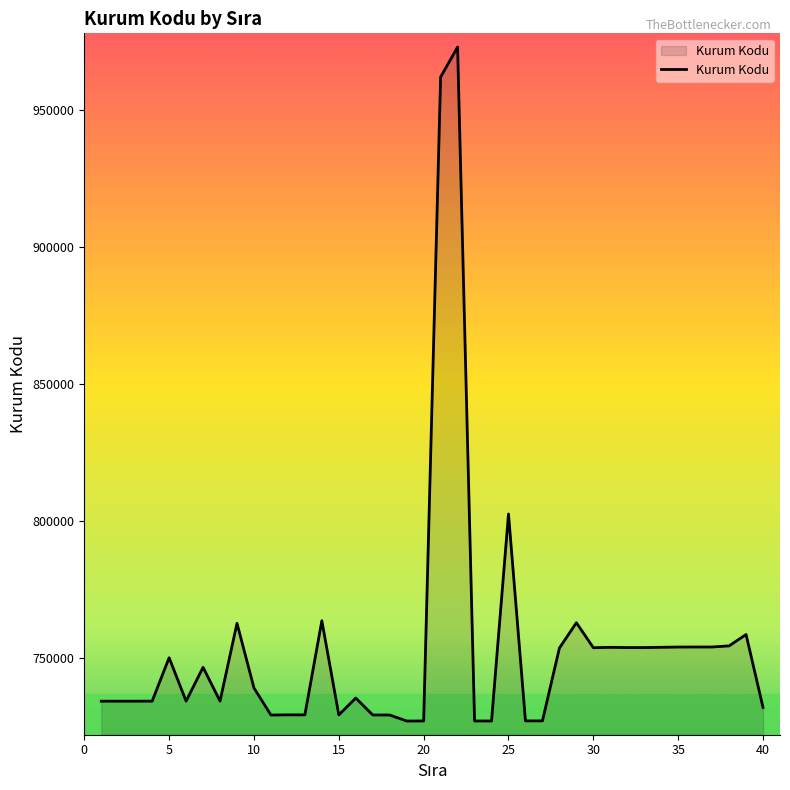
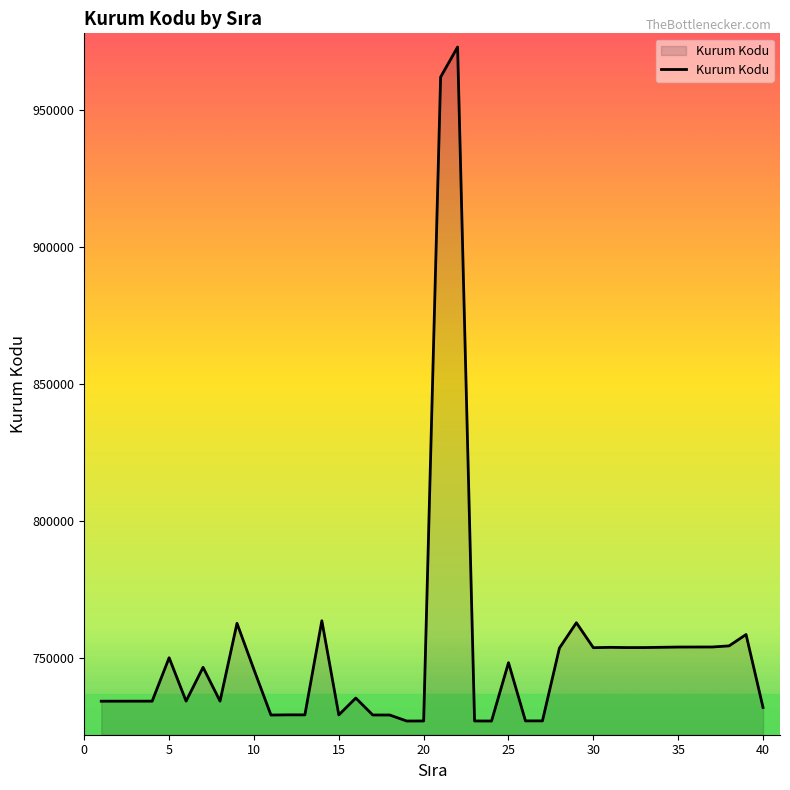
10: 739000 -> 746000
25: 803000 -> 748000
